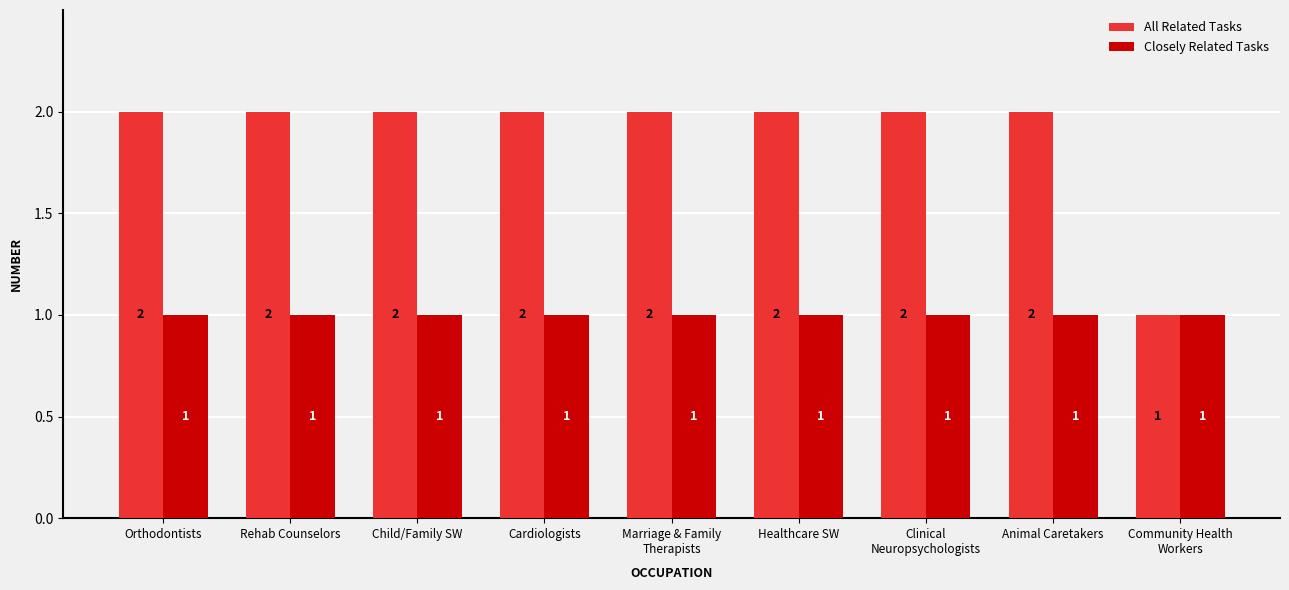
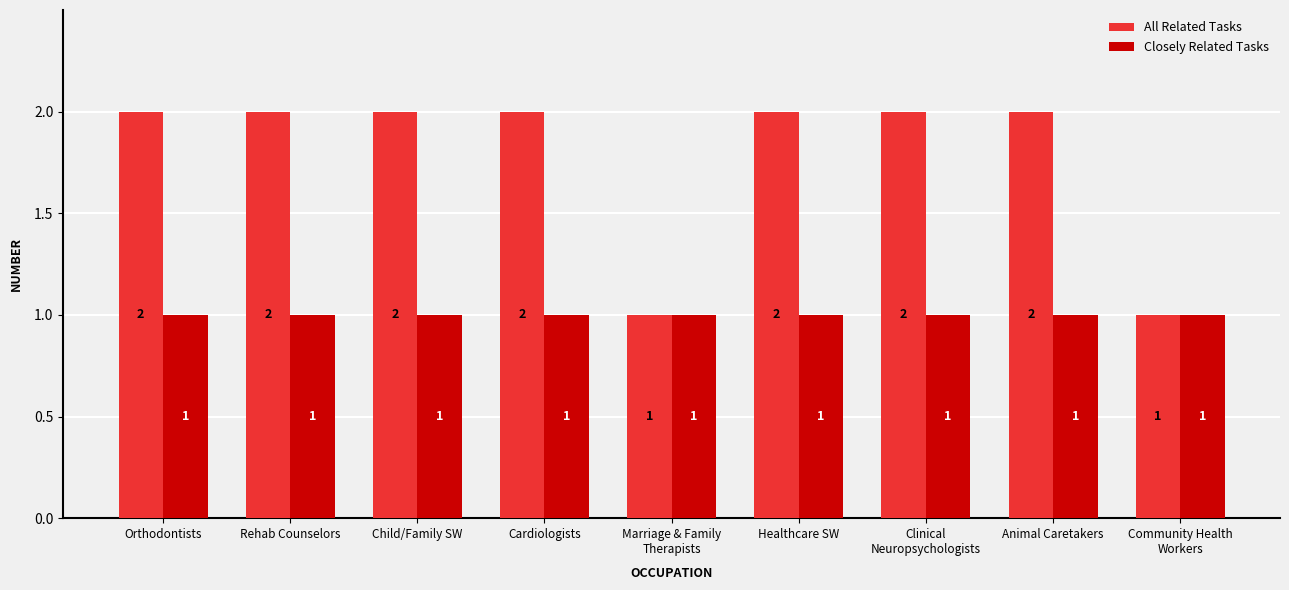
All Related Tasks, Marriage & Family Therapists: 2 -> 1
